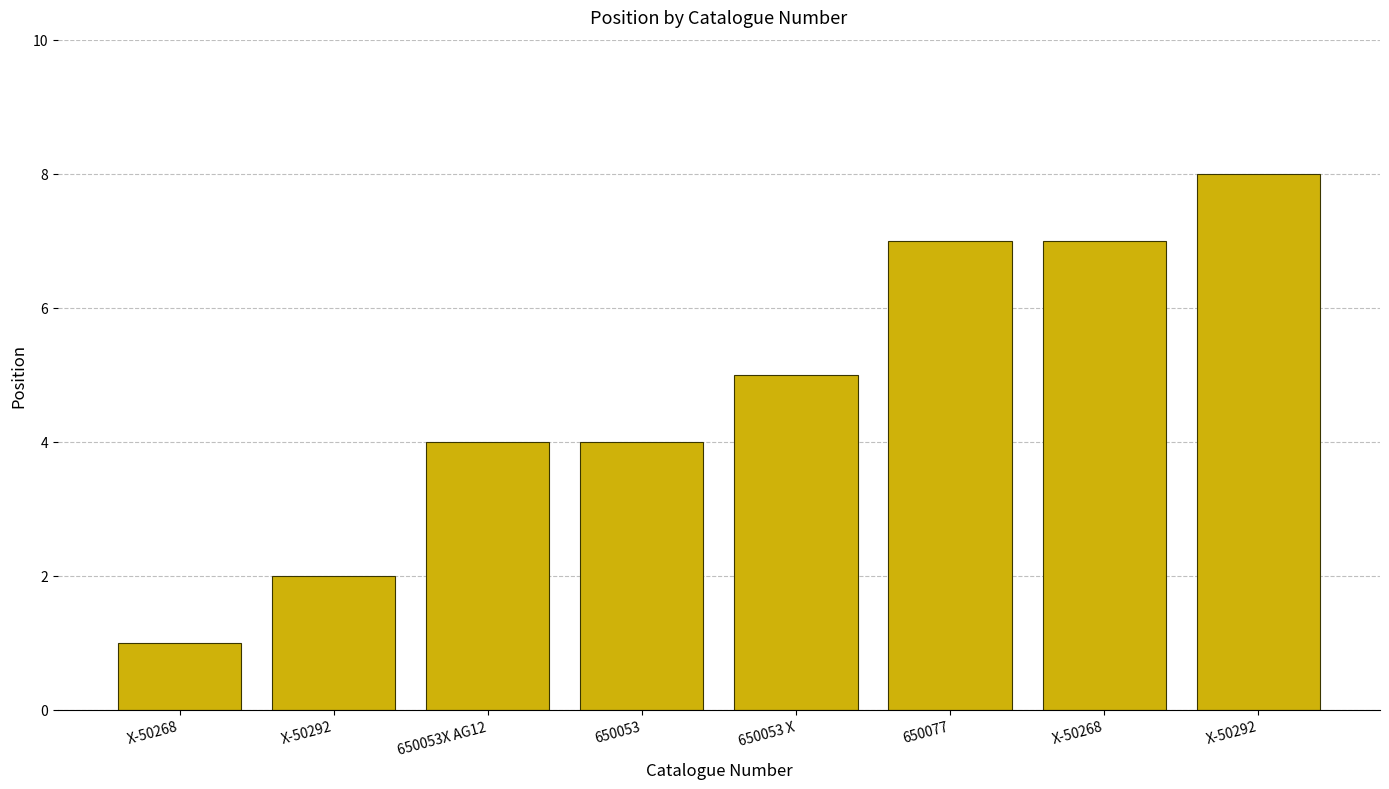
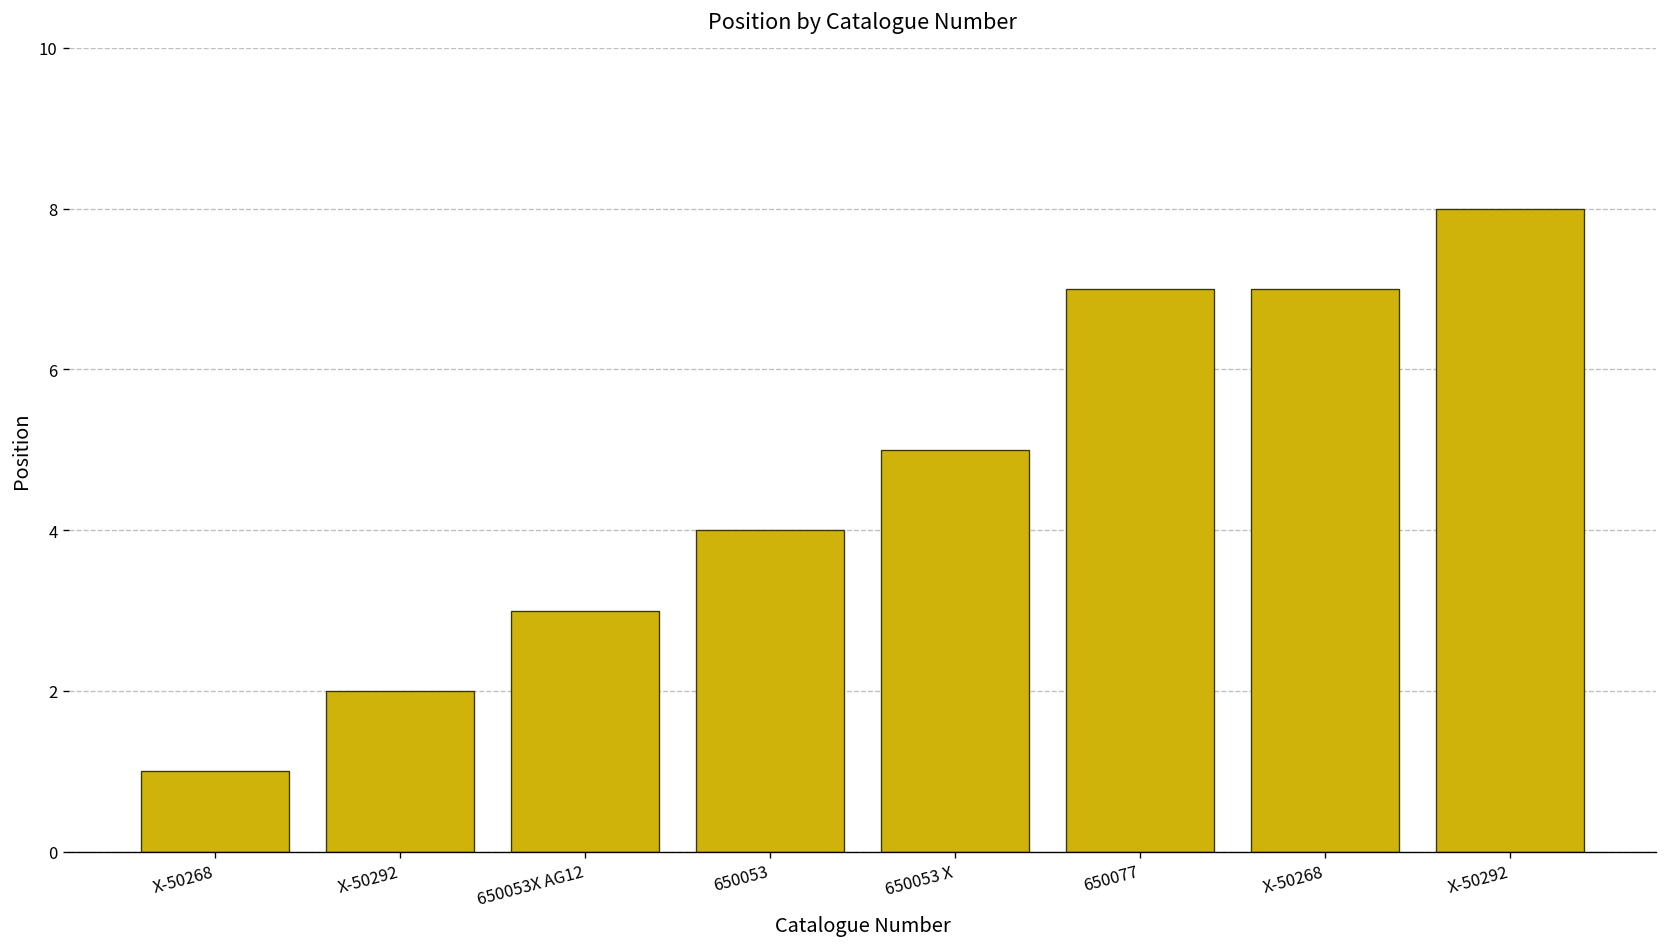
650053X AG12: 4 -> 3
